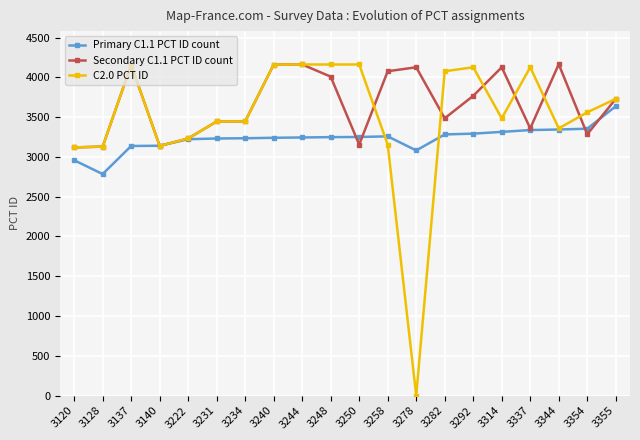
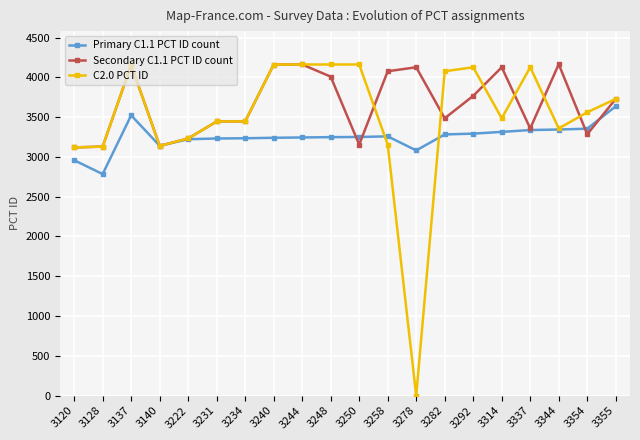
Primary C1.1 PCT ID count, 3137: 3100 -> 3500
